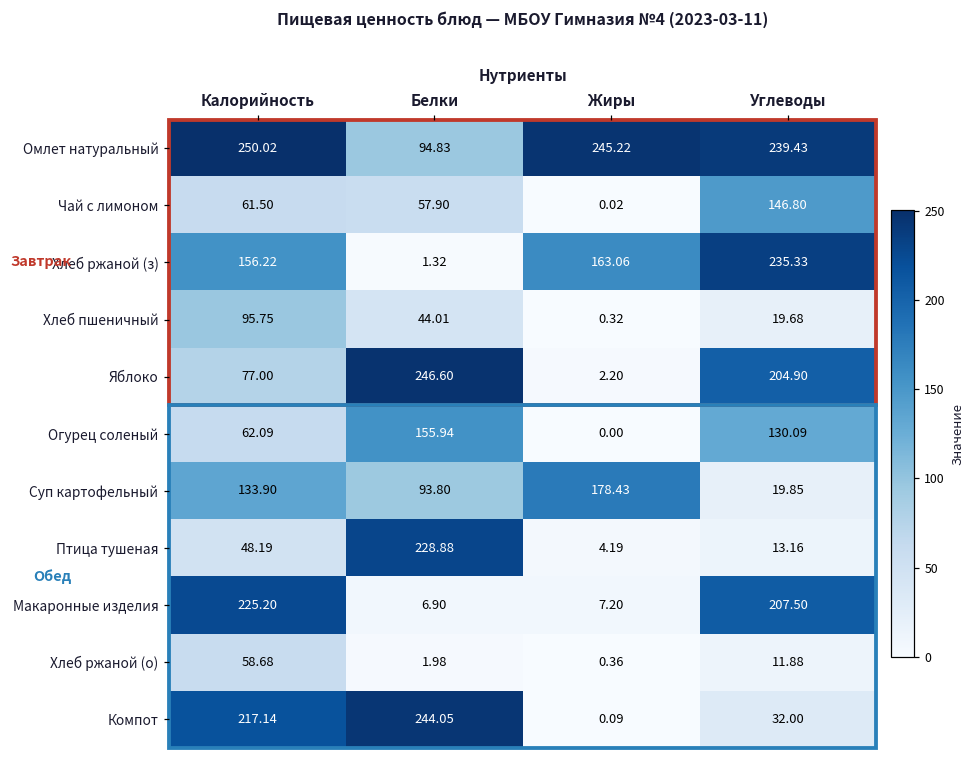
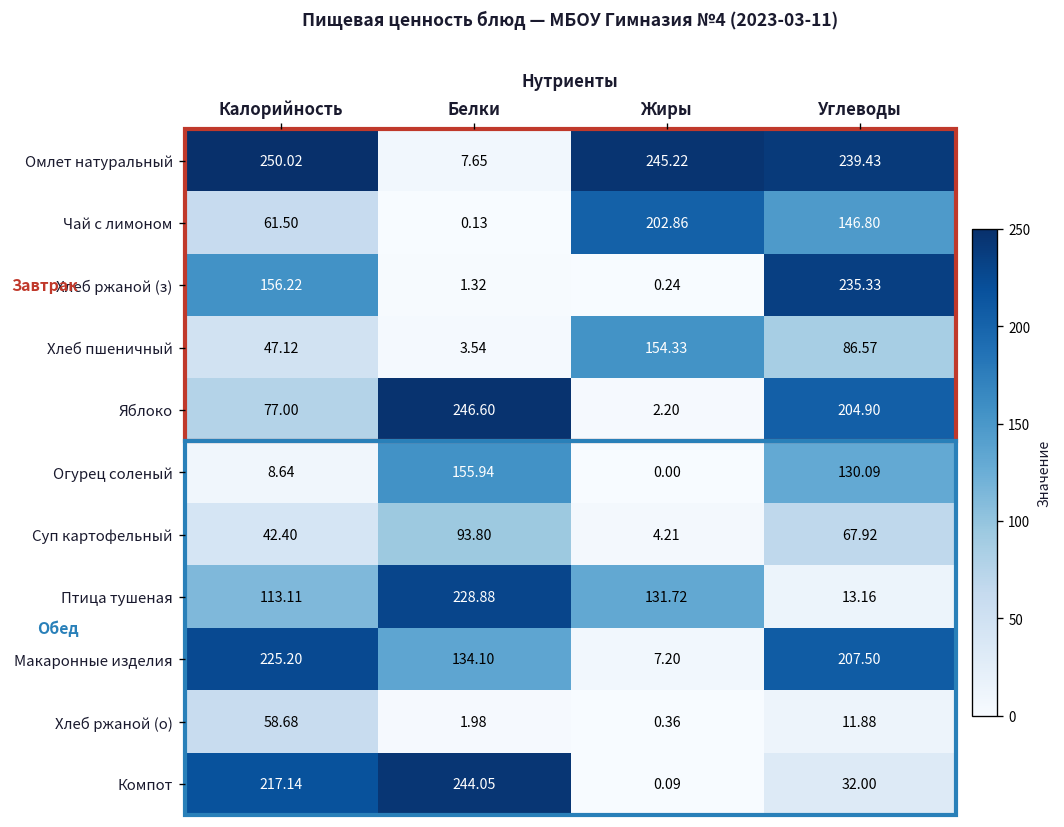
Омлет натуральный, Белки: 94.83 -> 7.65
Чай с лимоном, Белки: 57.90 -> 0.13
Чай с лимоном, Жиры: 0.02 -> 202.86
Хлеб ржаной (з), Жиры: 163.06 -> 0.24
Хлеб пшеничный, Калорийность: 95.75 -> 47.12
Хлеб пшеничный, Белки: 44.01 -> 3.54
Хлеб пшеничный, Жиры: 0.32 -> 154.33
Хлеб пшеничный, Углеводы: 19.68 -> 86.57
Огурец соленый, Калорийность: 62.09 -> 8.64
Суп картофельный, Калорийность: 133.90 -> 42.40
Суп картофельный, Жиры: 178.43 -> 4.21
Суп картофельный, Углеводы: 19.85 -> 67.92
Птица тушеная, Калорийность: 48.19 -> 113.11
Птица тушеная, Жиры: 4.19 -> 131.72
Макаронные изделия, Белки: 6.90 -> 134.10
